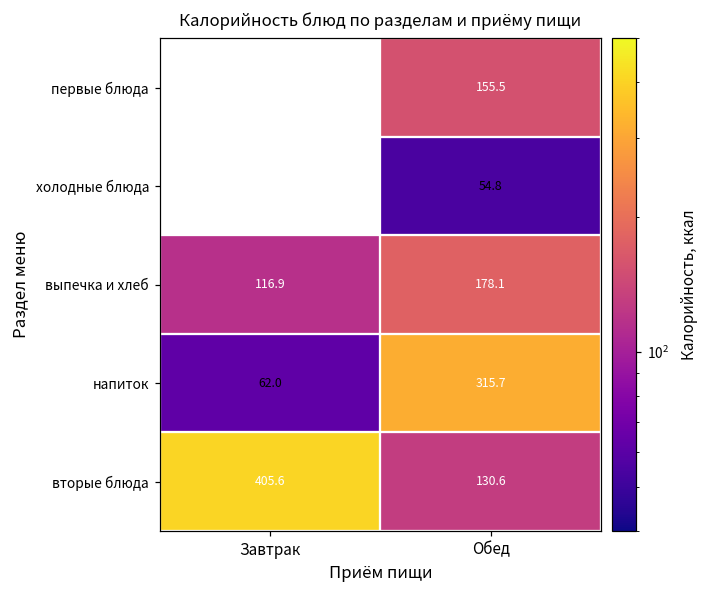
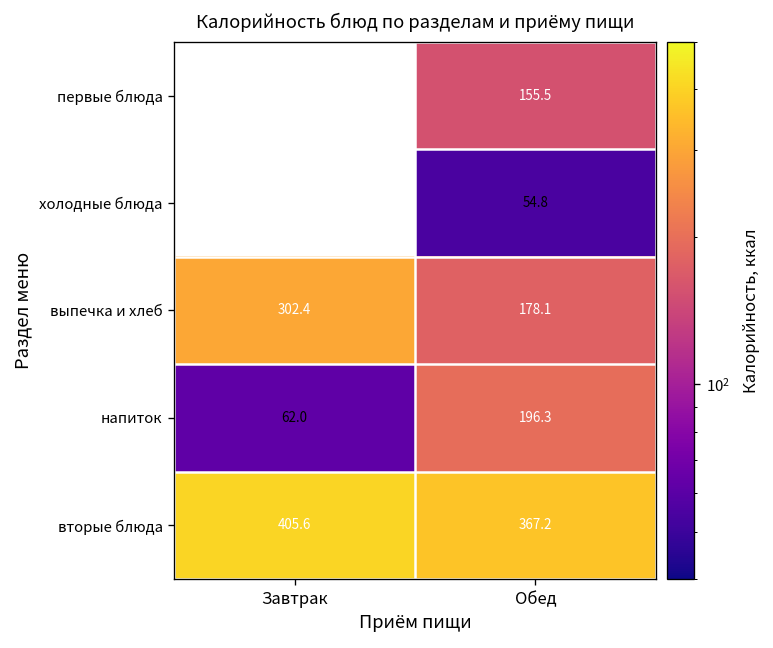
выпечка и хлеб, Завтрак: 116.9 -> 302.4
напиток, Обед: 315.7 -> 196.3
вторые блюда, Обед: 130.6 -> 367.2
